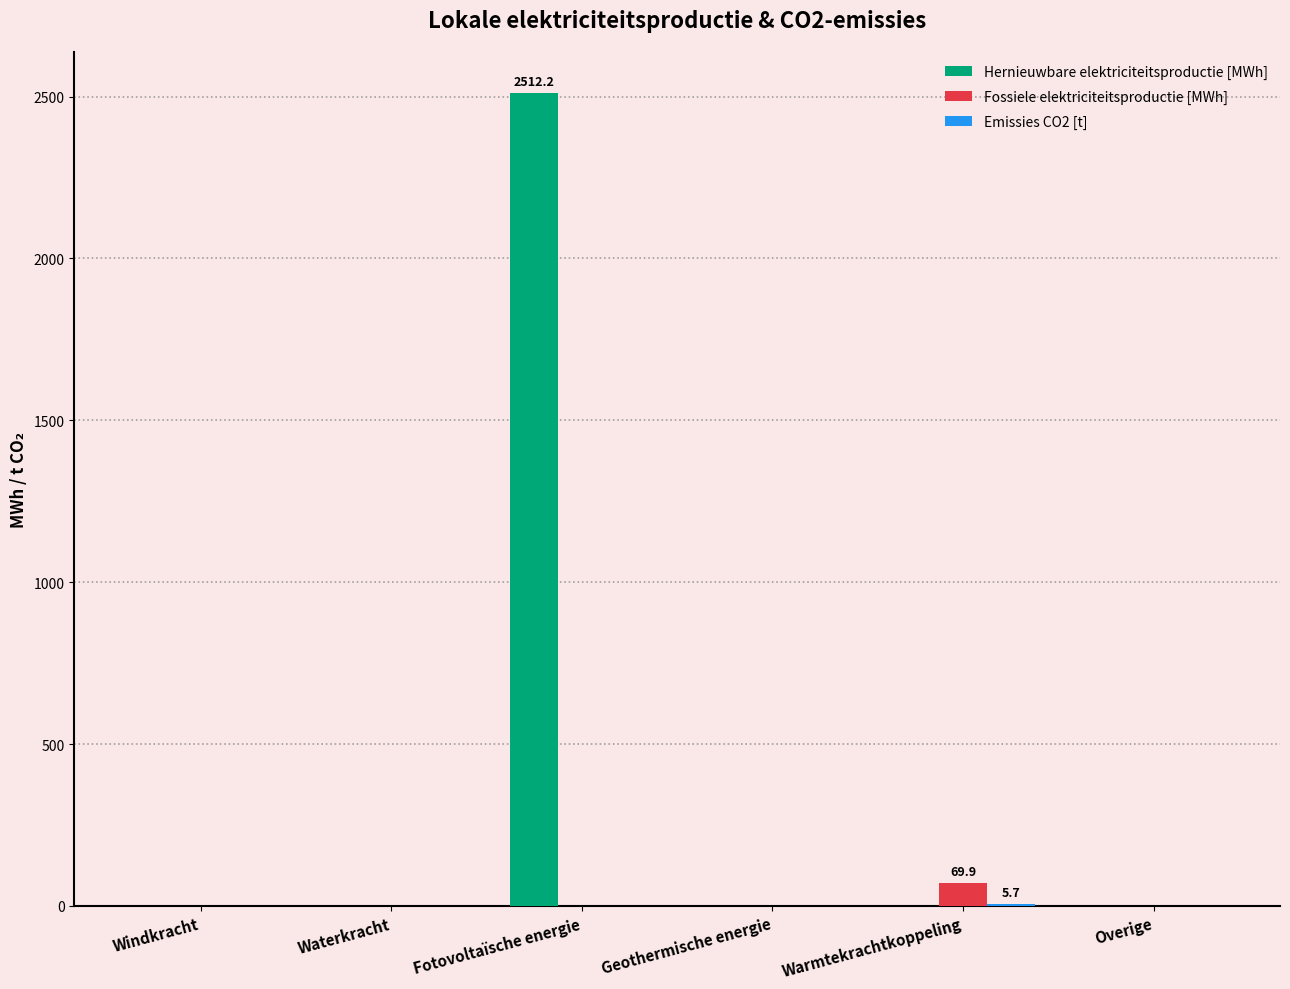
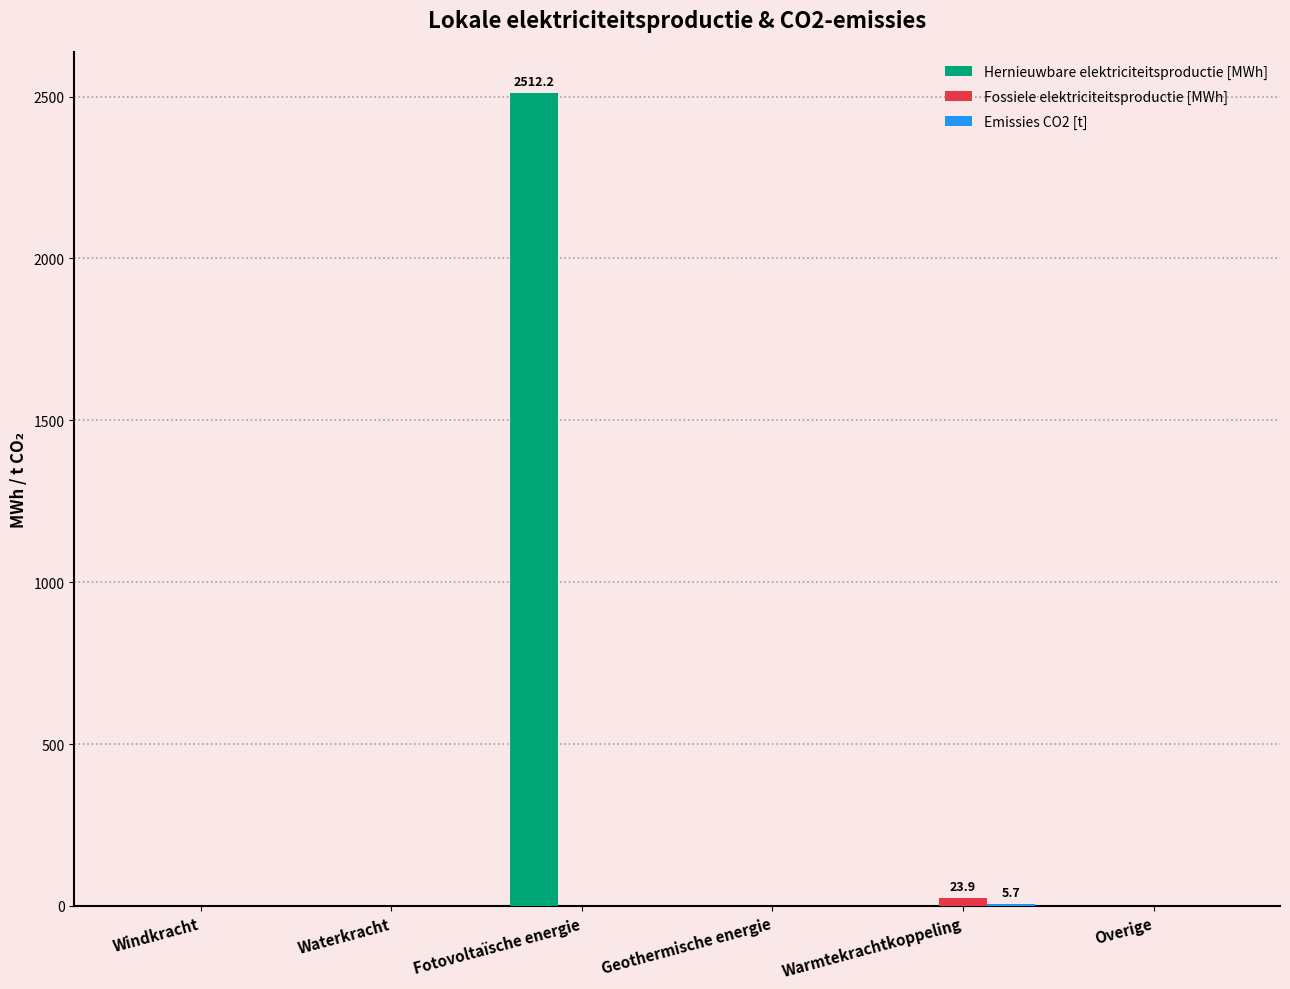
Fossiele elektriciteitsproductie [MWh], Warmtekrachtkoppeling: 69.9 -> 23.9
